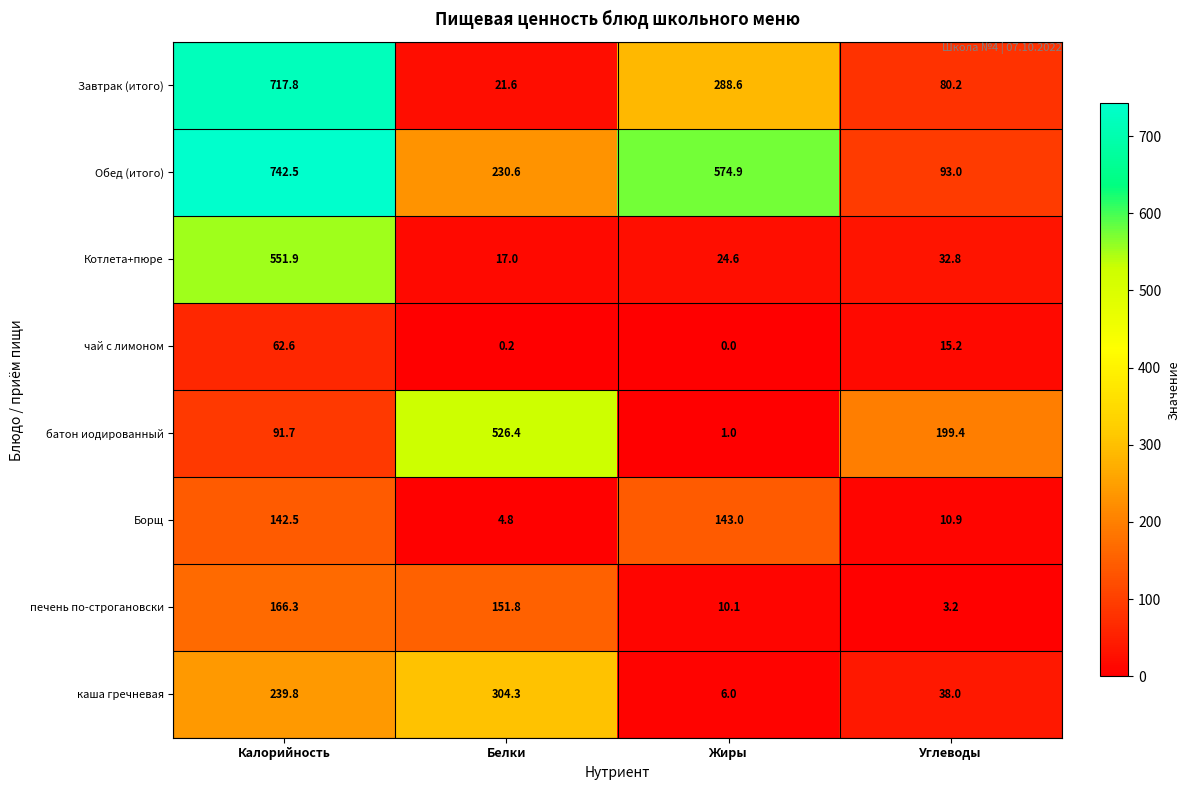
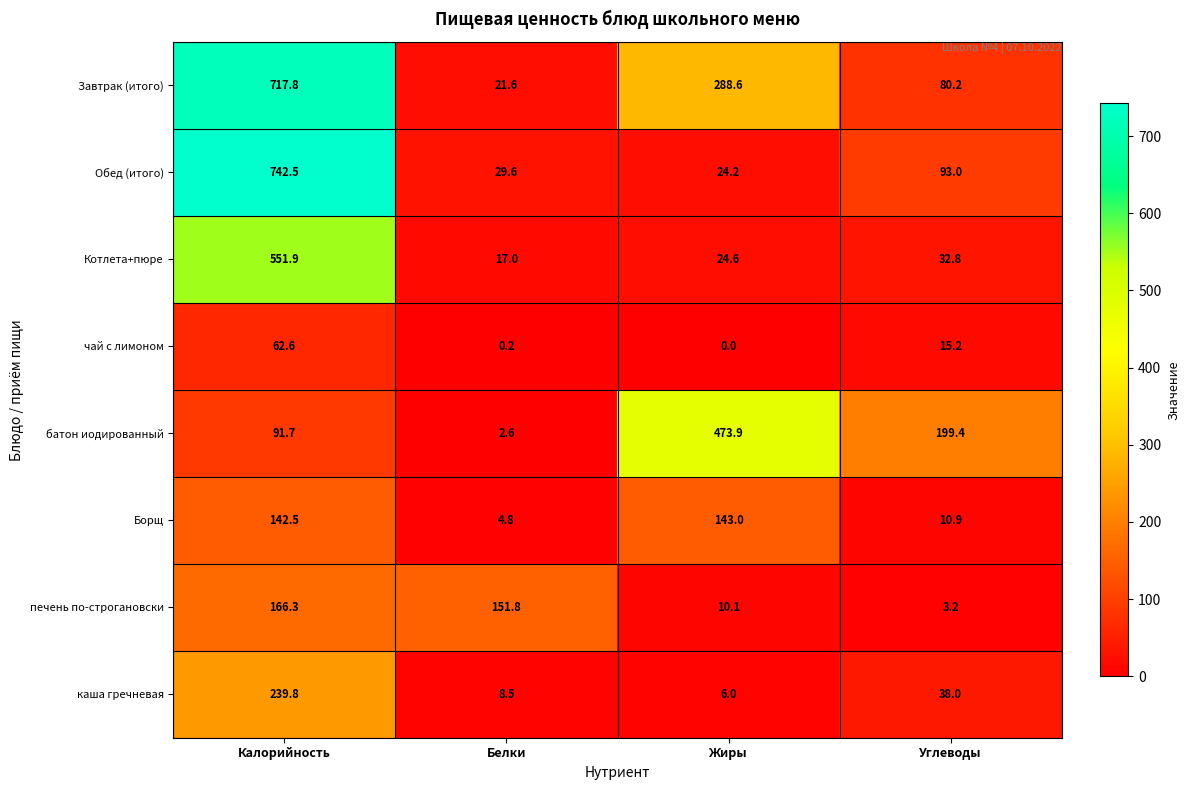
Обед (итого), Белки: 230.6 -> 29.6
Обед (итого), Жиры: 574.9 -> 24.2
батон иодированный, Белки: 526.4 -> 2.6
батон иодированный, Жиры: 1.0 -> 473.9
каша гречневая, Белки: 304.3 -> 8.5
